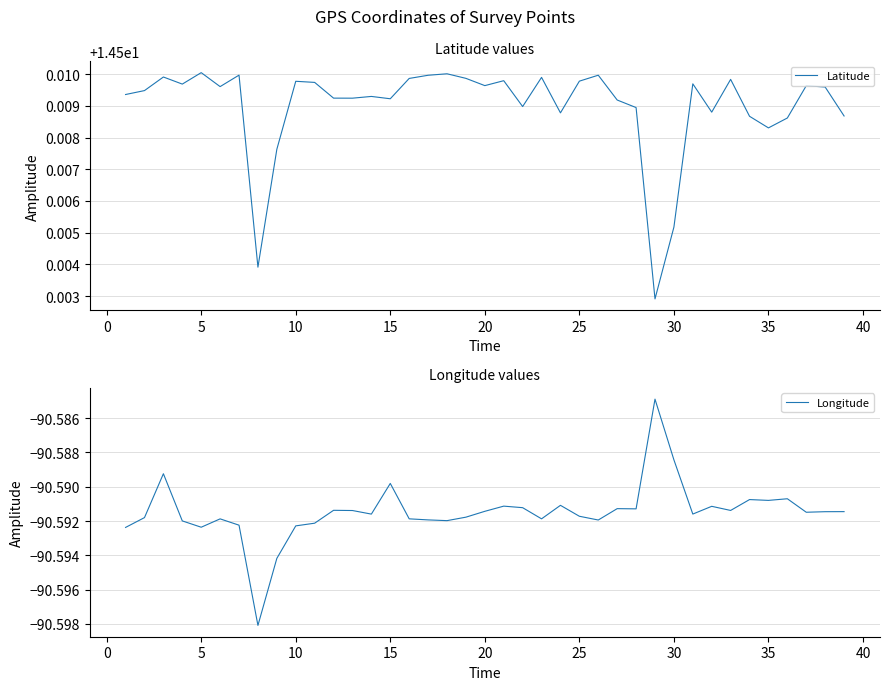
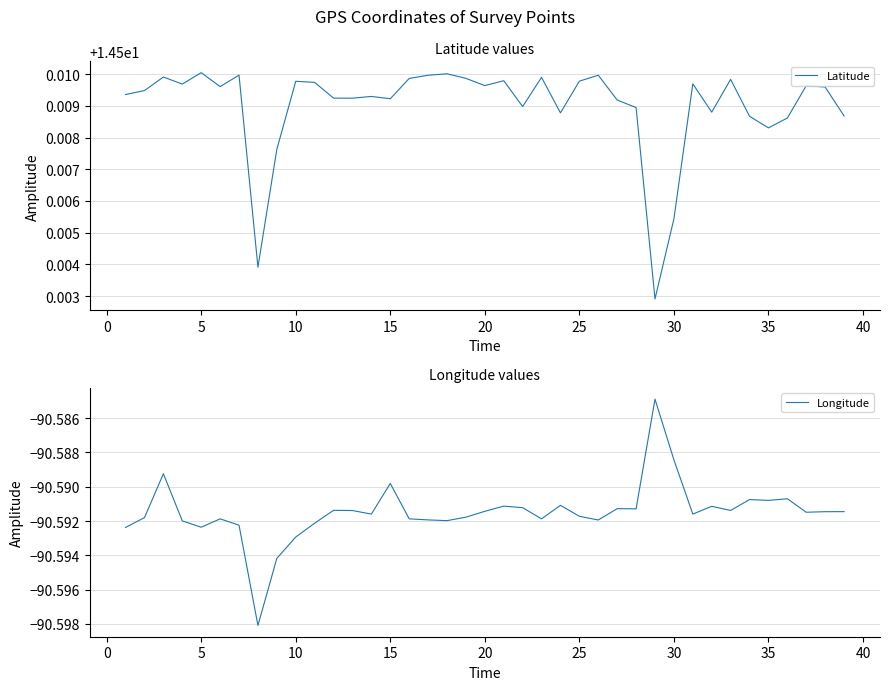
Latitude values, 30: 14.5052 -> 14.5054
Longitude values, 10: -90.5923 -> -90.5929
